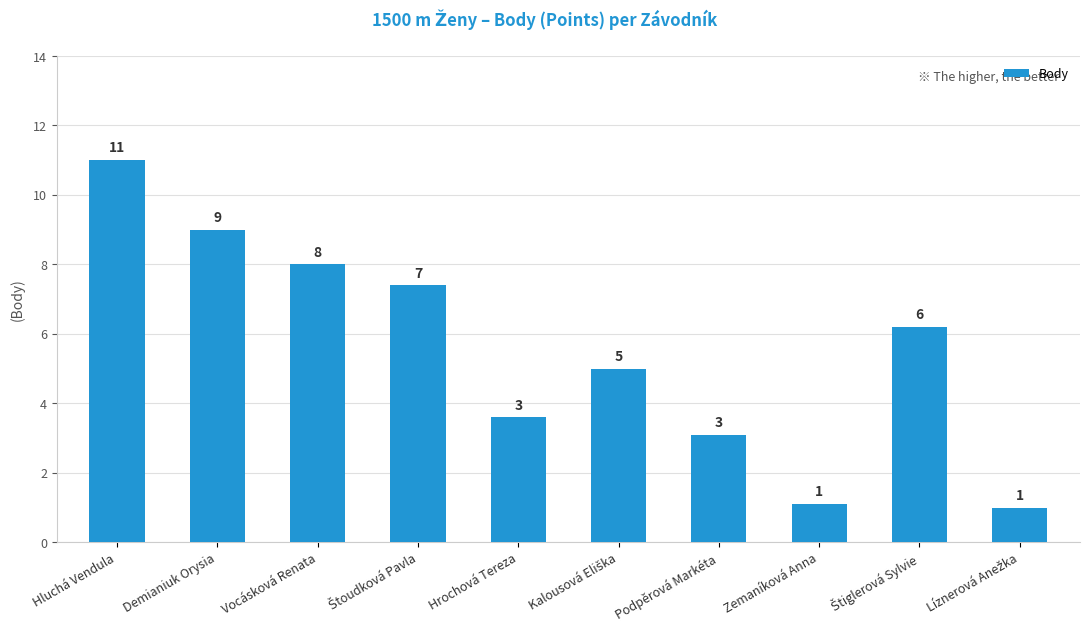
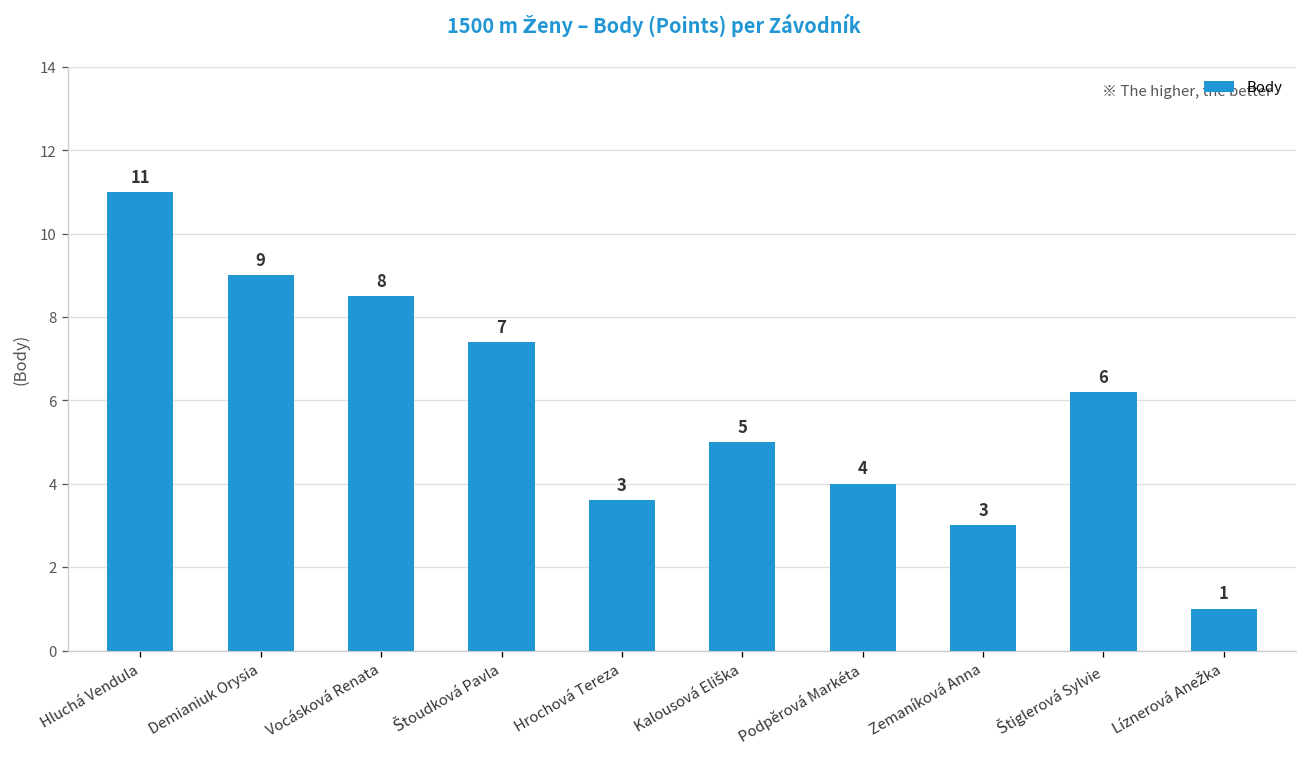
Vocásková Renata: 8.0 -> 8.5
Podpěrová Markéta: 3 -> 4
Zemaníková Anna: 1 -> 3
